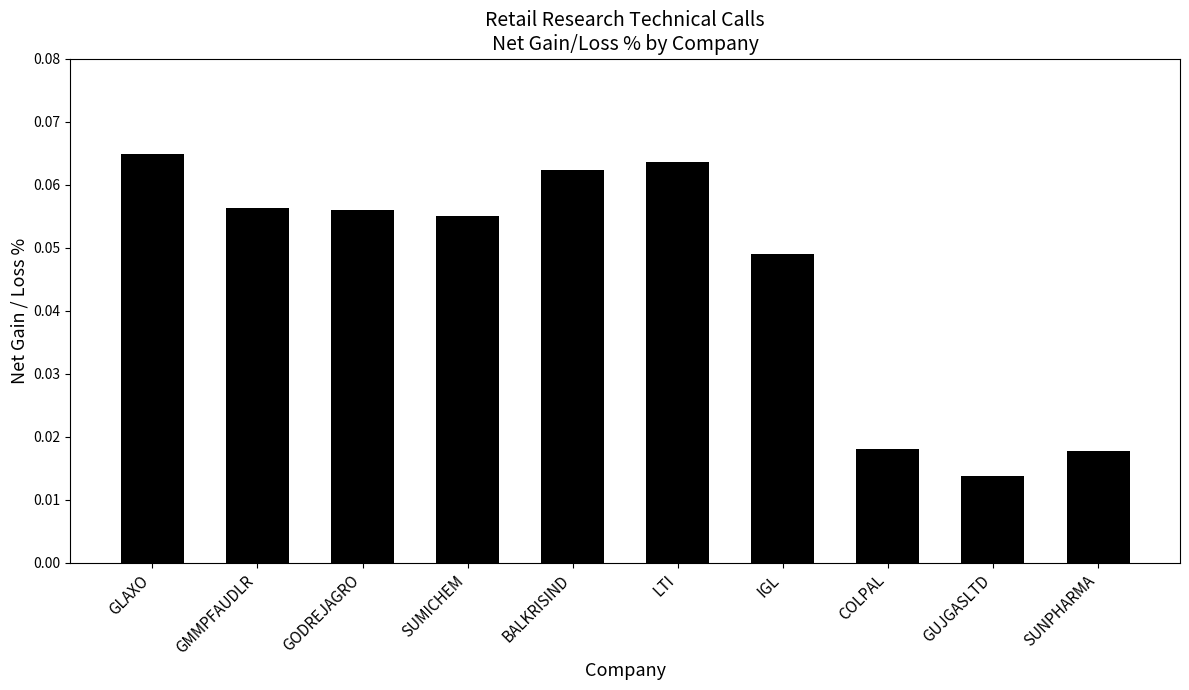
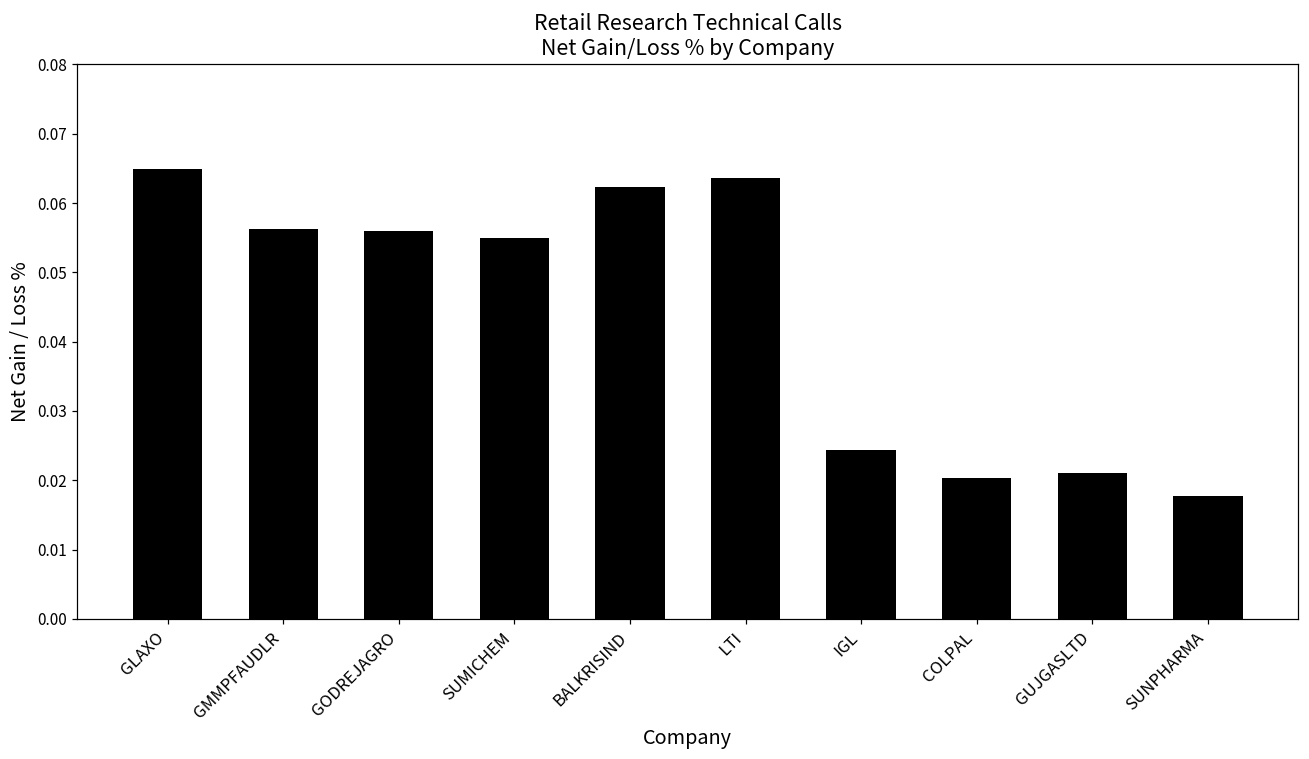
IGL: 0.049 -> 0.024
COLPAL: 0.018 -> 0.020
GUJGASLTD: 0.014 -> 0.021
